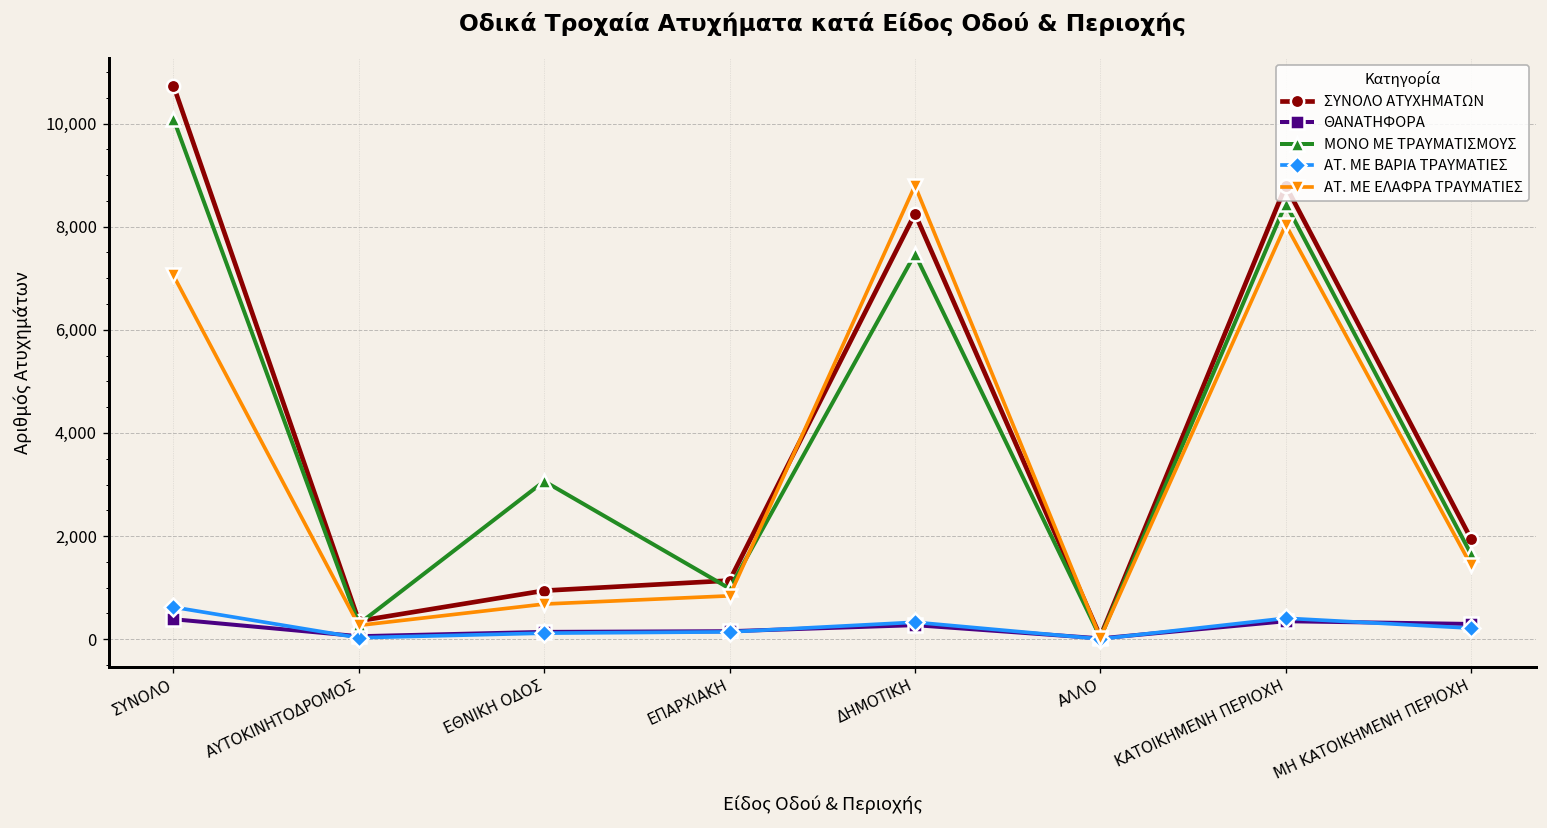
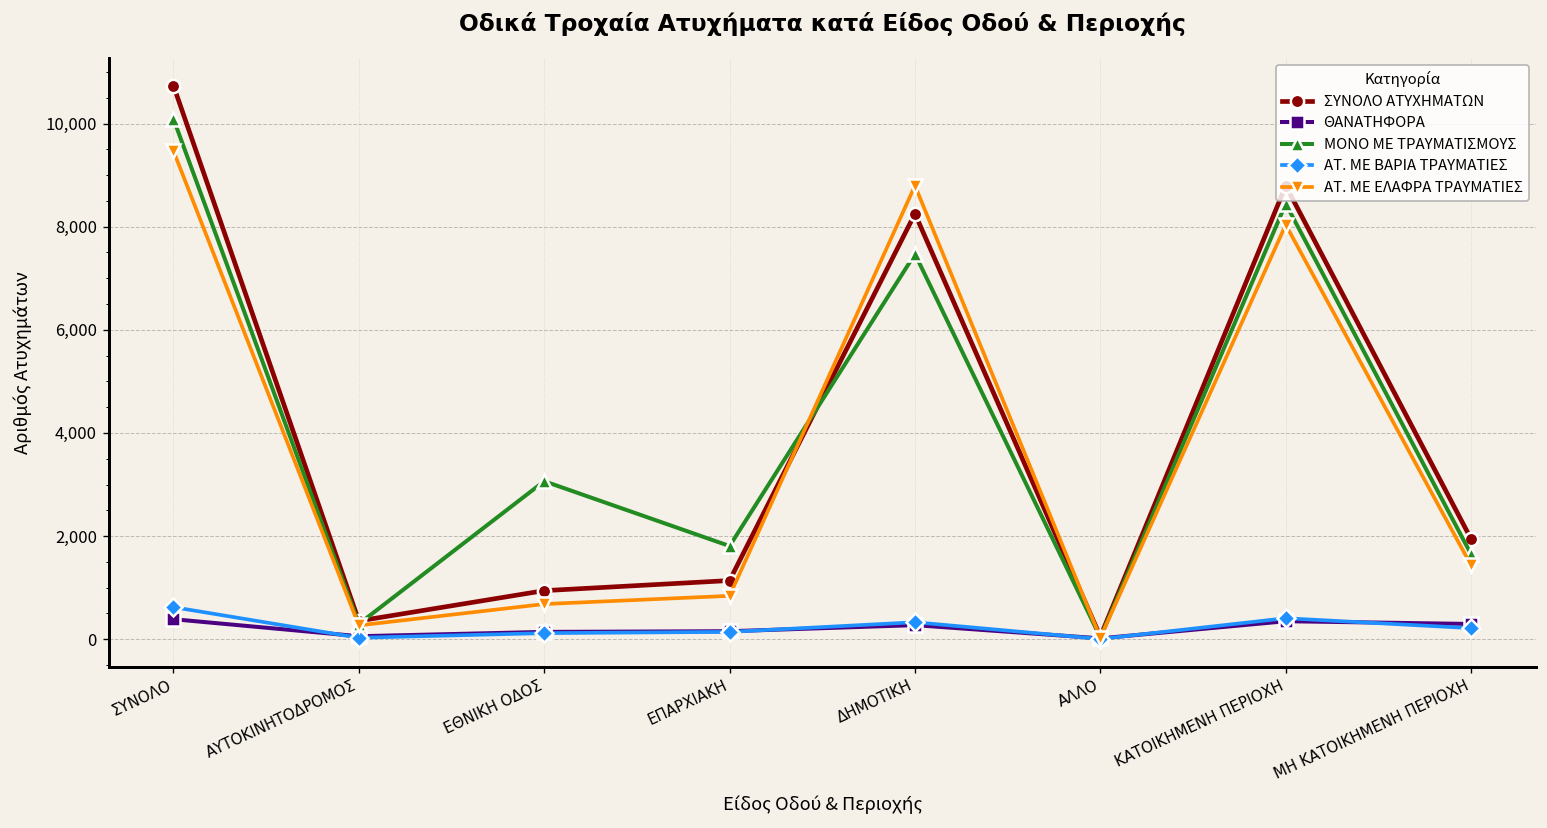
ΑΤ. ΜΕ ΕΛΑΦΡΑ ΤΡΑΥΜΑΤΙΕΣ, ΣΥΝΟΛΟ: 7,100 -> 9,500
ΜΟΝΟ ΜΕ ΤΡΑΥΜΑΤΙΣΜΟΥΣ, ΕΠΑΡΧΙΑΚΗ: 1,000 -> 1,800
